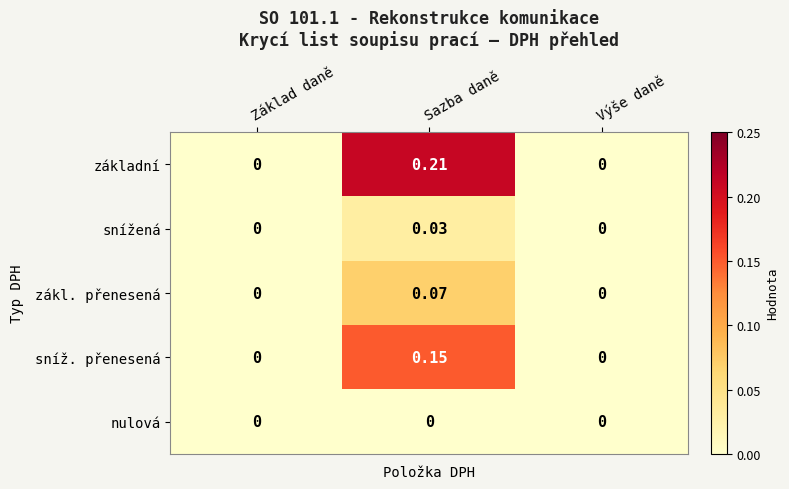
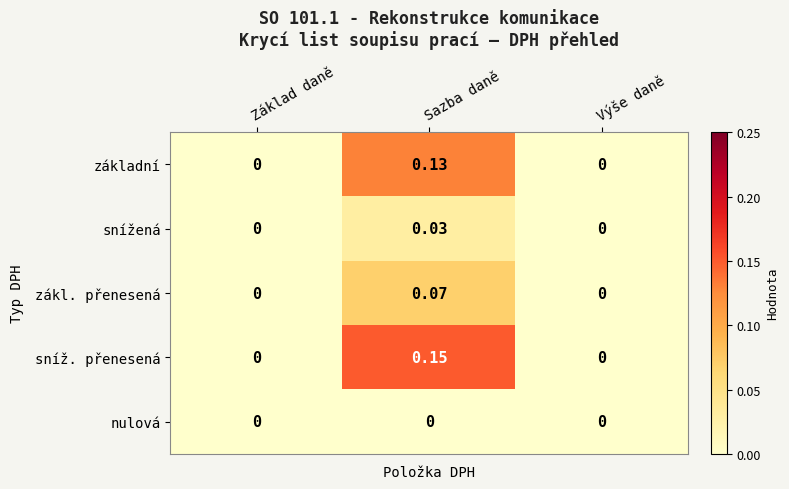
základní, Sazba daně: 0.21 -> 0.13
